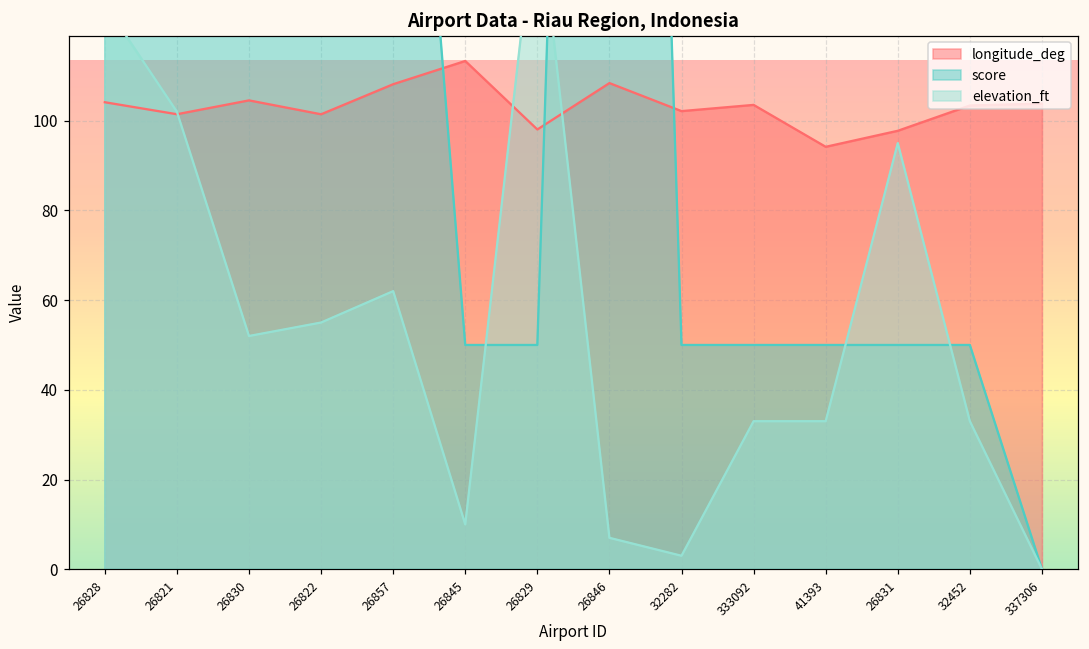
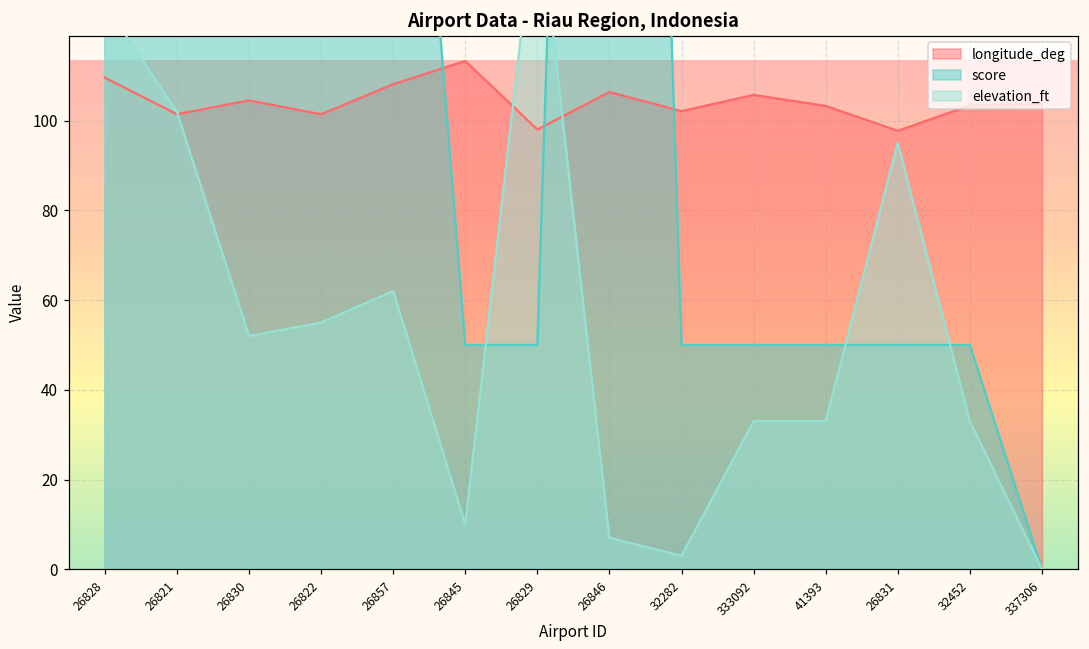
longitude_deg, 26828: 104 -> 110
longitude_deg, 26846: 108 -> 106
longitude_deg, 333092: 104 -> 106
longitude_deg, 41393: 94 -> 103
